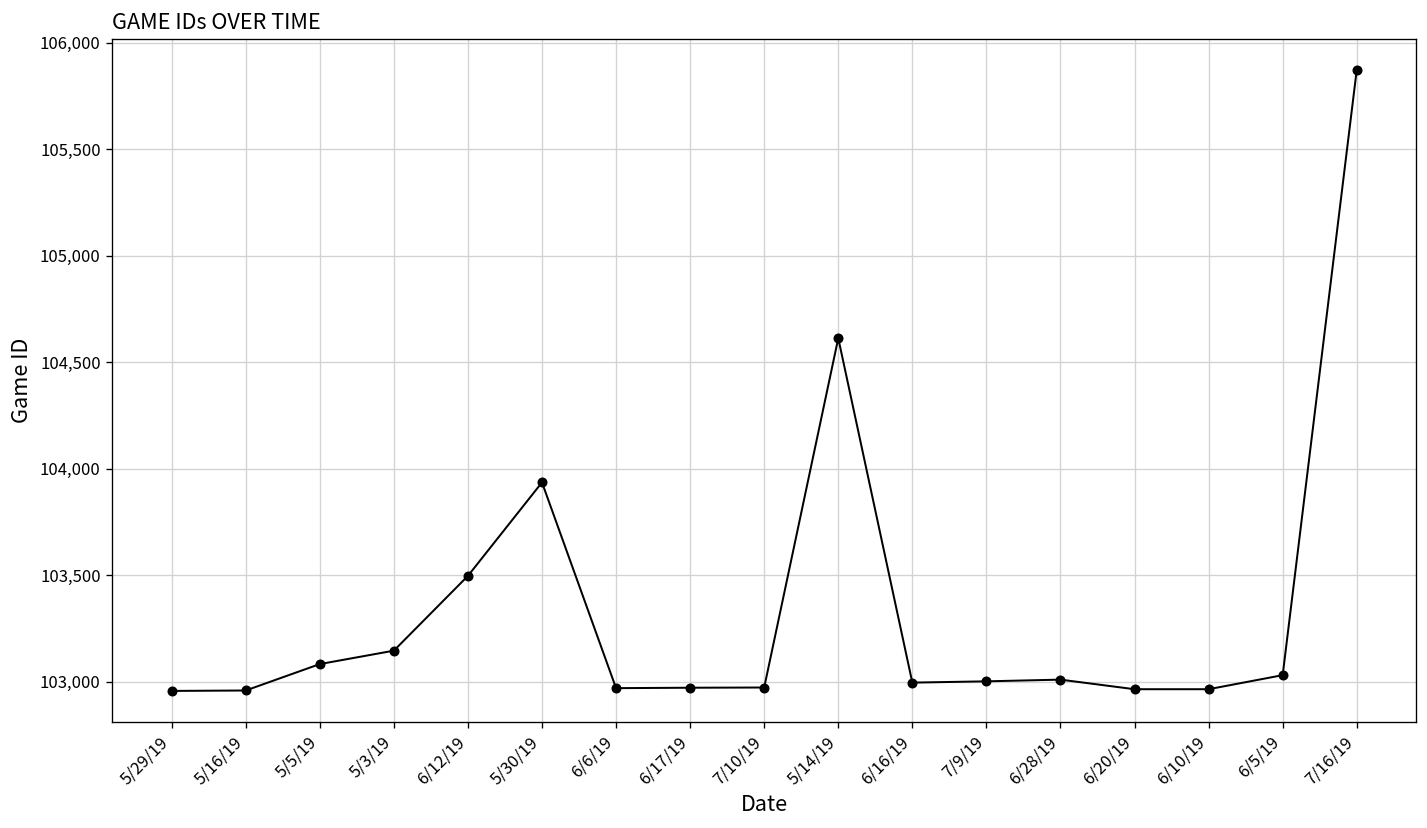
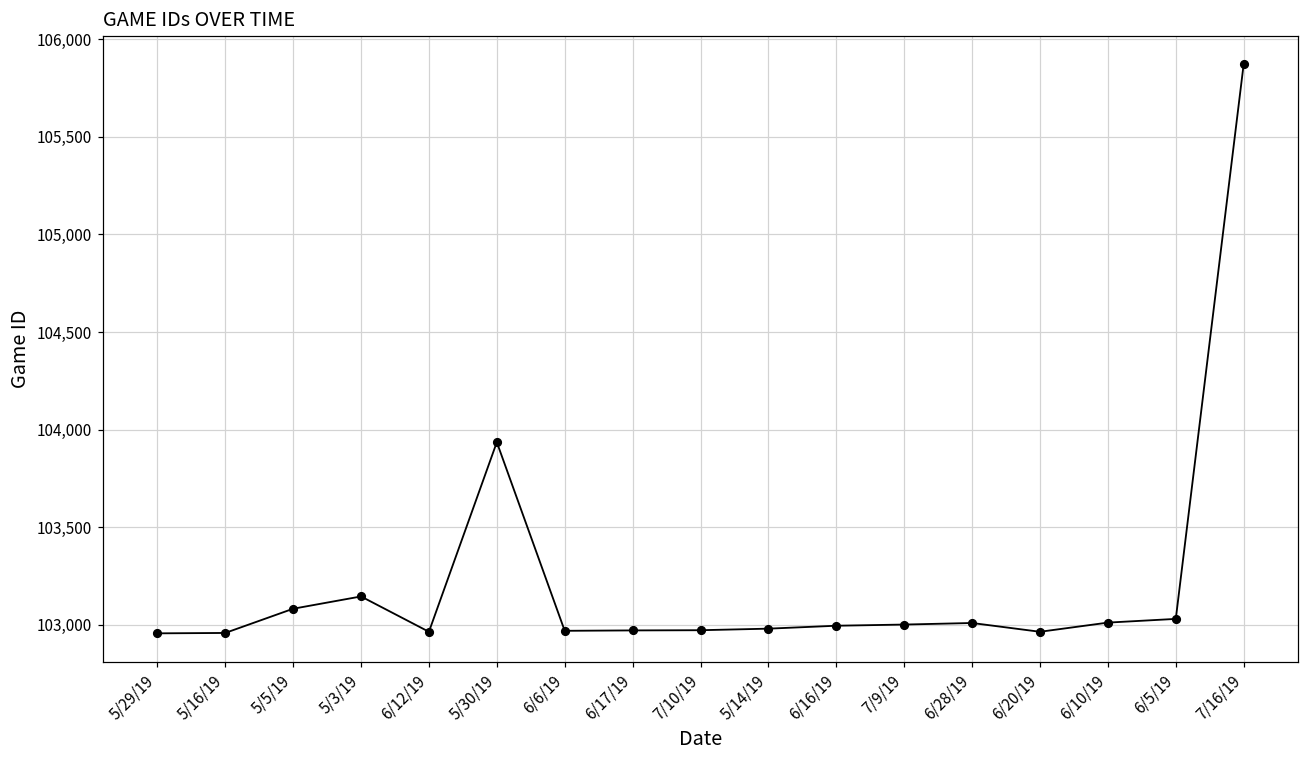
6/12/19: 103,500 -> 102,970
5/14/19: 104,610 -> 102,980
6/10/19: 102,970 -> 103,010
